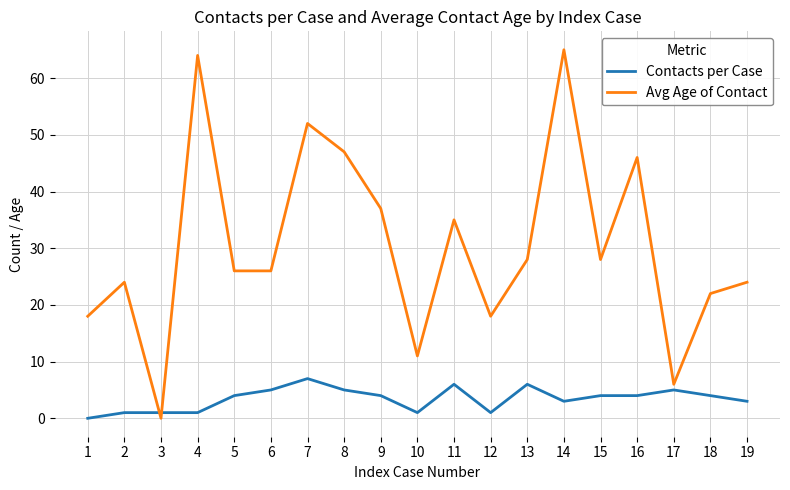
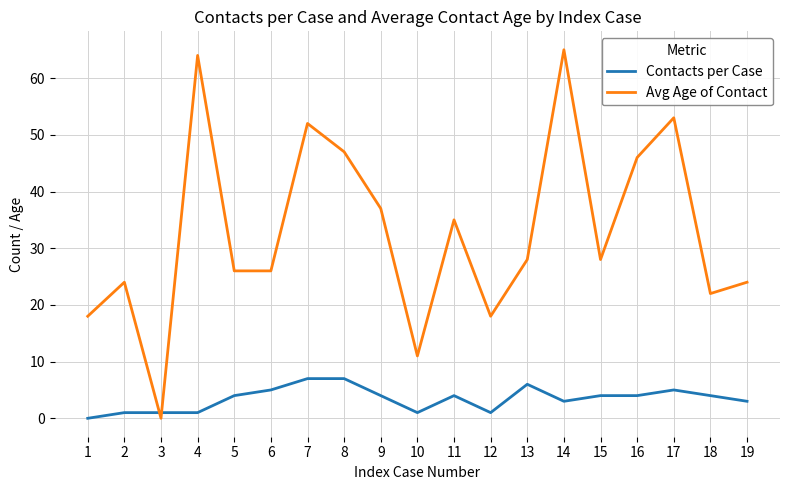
Contacts per Case, 8: 5 -> 7
Contacts per Case, 11: 6 -> 4
Avg Age of Contact, 17: 6 -> 53
